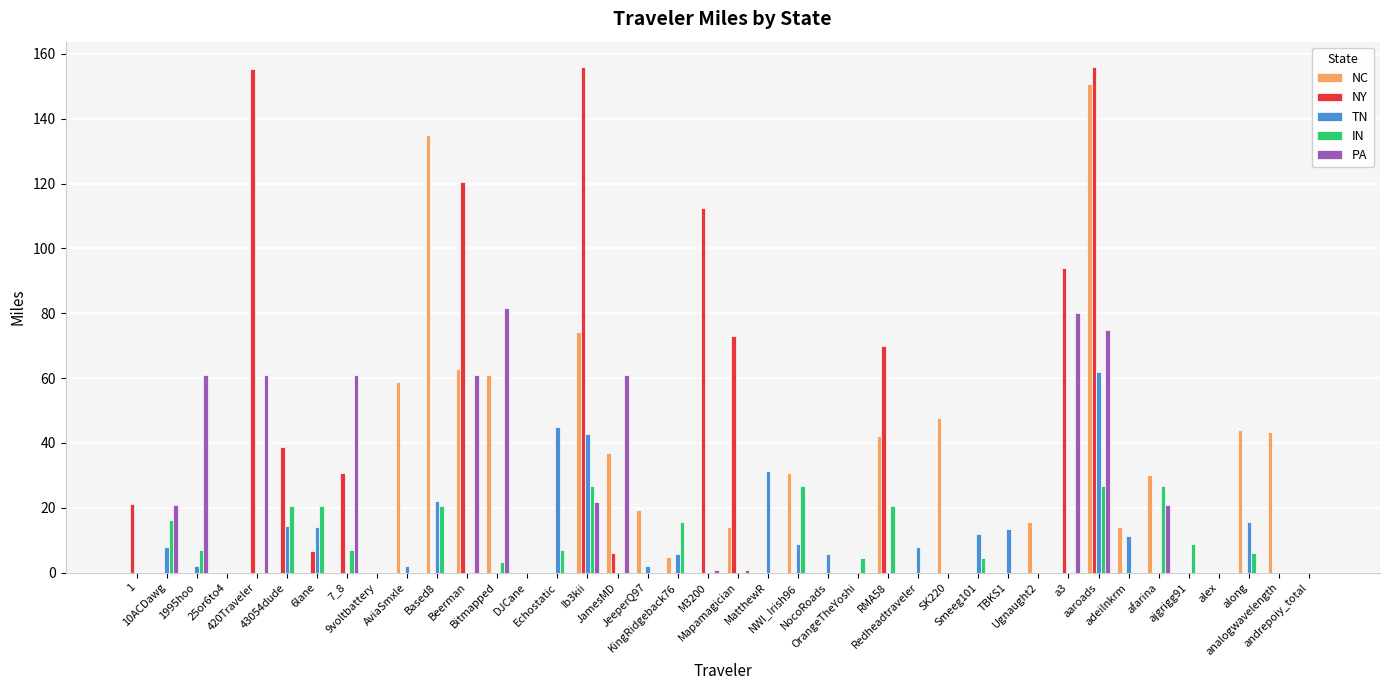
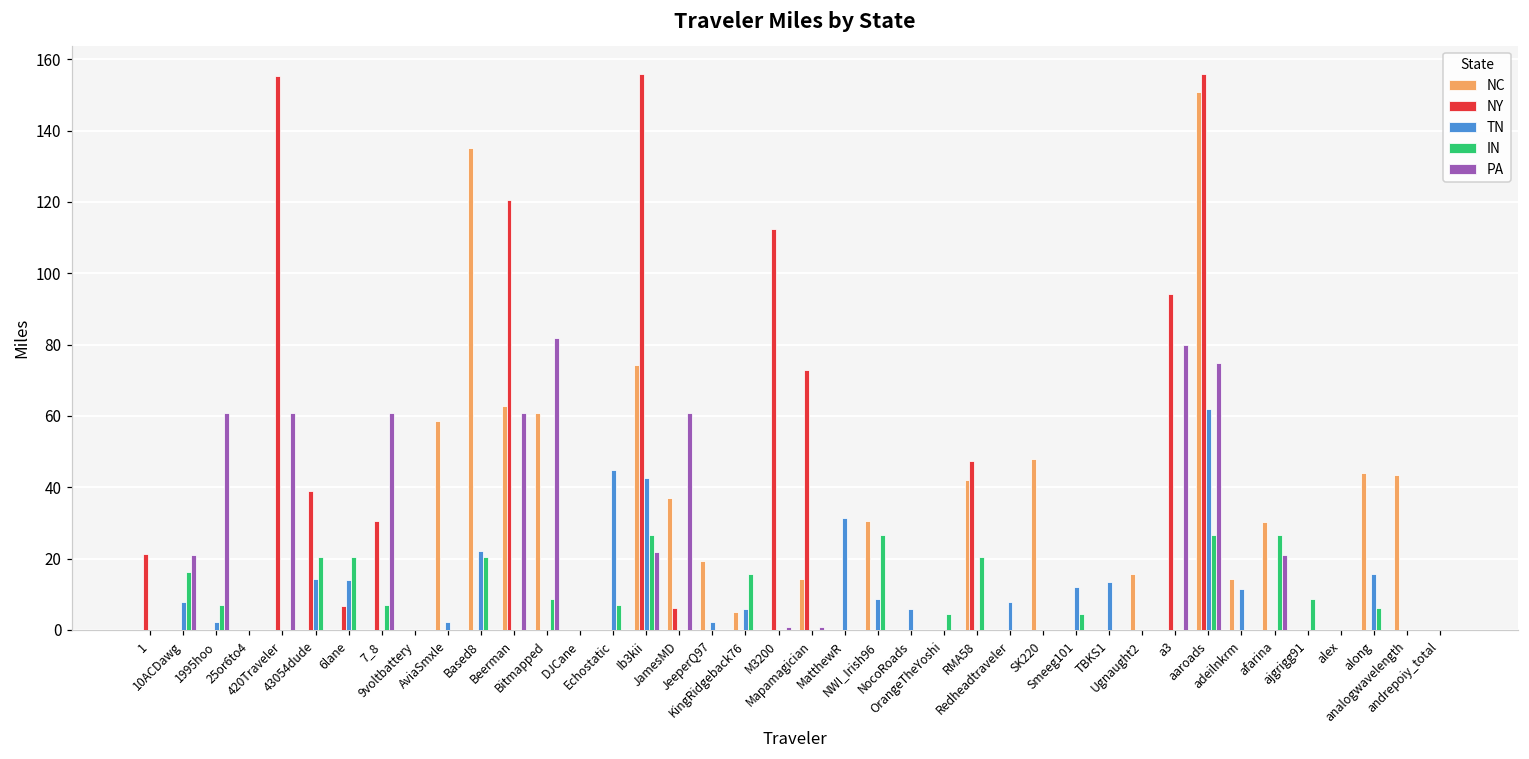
IN, Bitmapped: 3 -> 9
NY, RMA58: 70 -> 47
